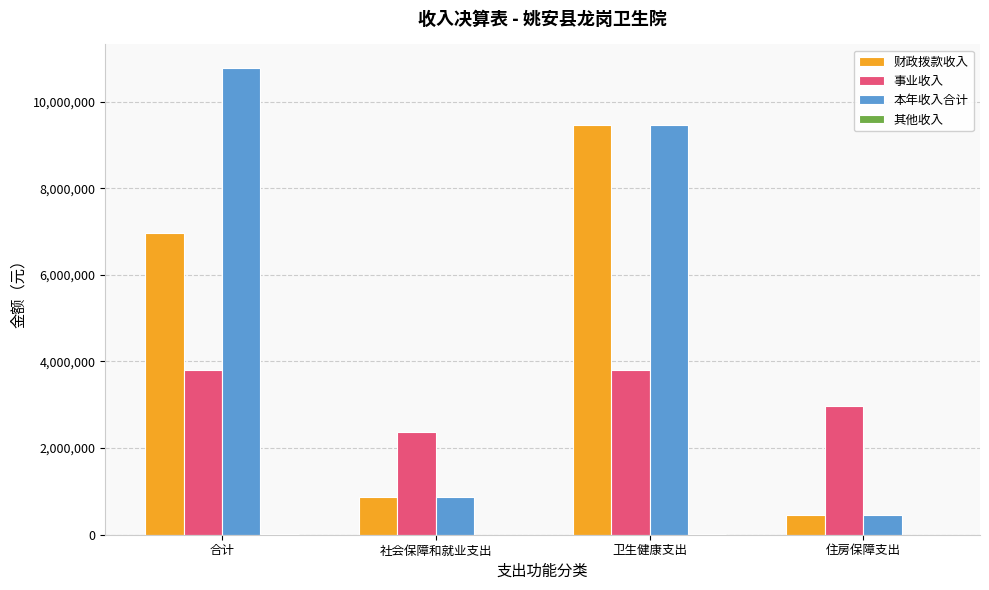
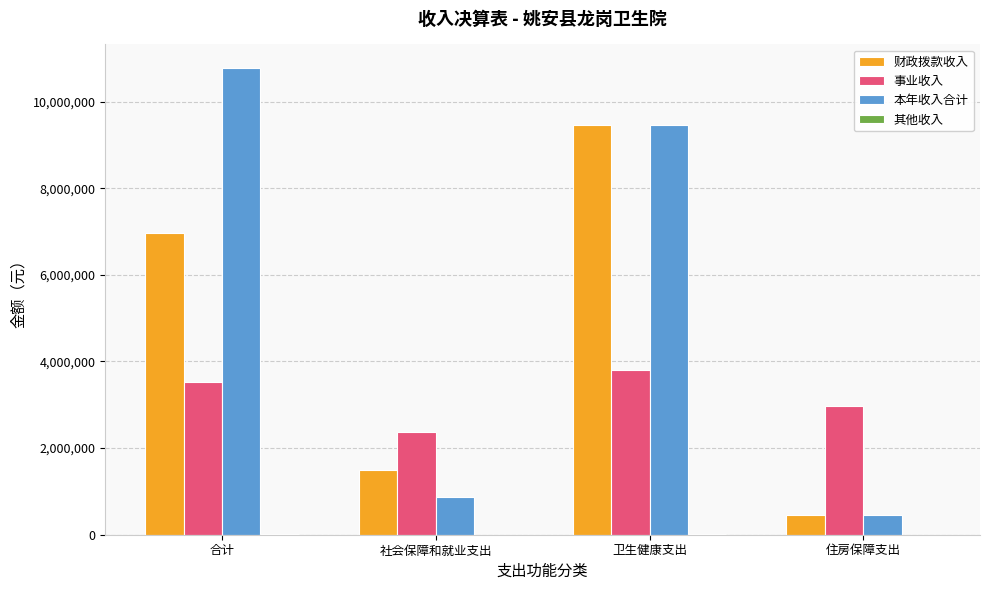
事业收入, 合计: 3,800,000 -> 3,500,000
财政拨款收入, 社会保障和就业支出: 900,000 -> 1,500,000
